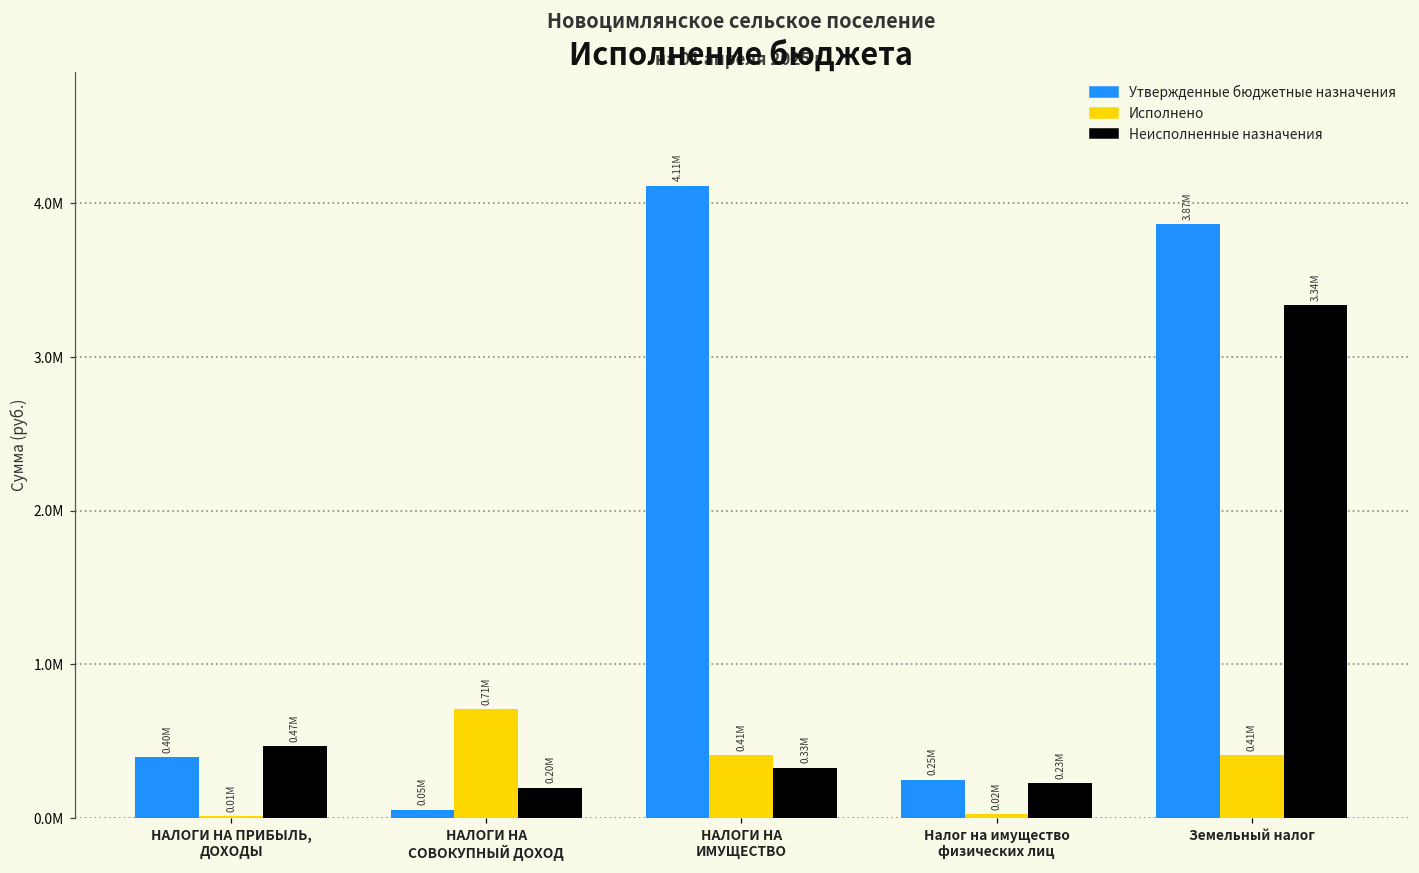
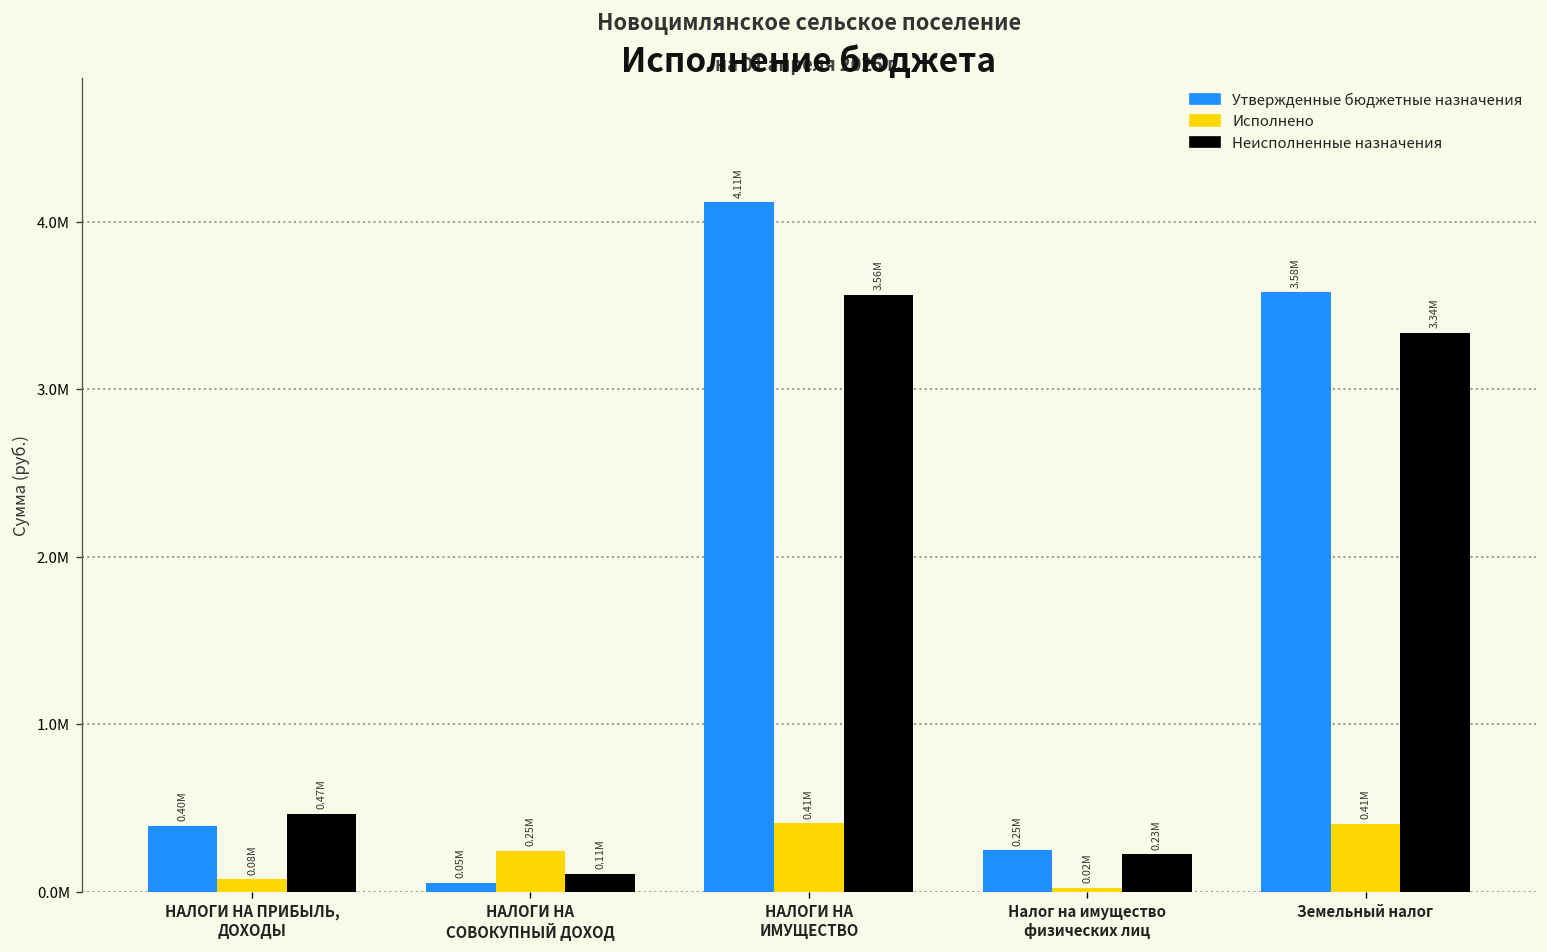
Исполнено, НАЛОГИ НА ПРИБЫЛЬ, ДОХОДЫ: 0.01M -> 0.08M
Исполнено, НАЛОГИ НА СОВОКУПНЫЙ ДОХОД: 0.71M -> 0.25M
Неисполненные назначения, НАЛОГИ НА СОВОКУПНЫЙ ДОХОД: 0.20M -> 0.11M
Неисполненные назначения, НАЛОГИ НА ИМУЩЕСТВО: 0.33M -> 3.56M
Утвержденные бюджетные назначения, Земельный налог: 3.87M -> 3.58M
